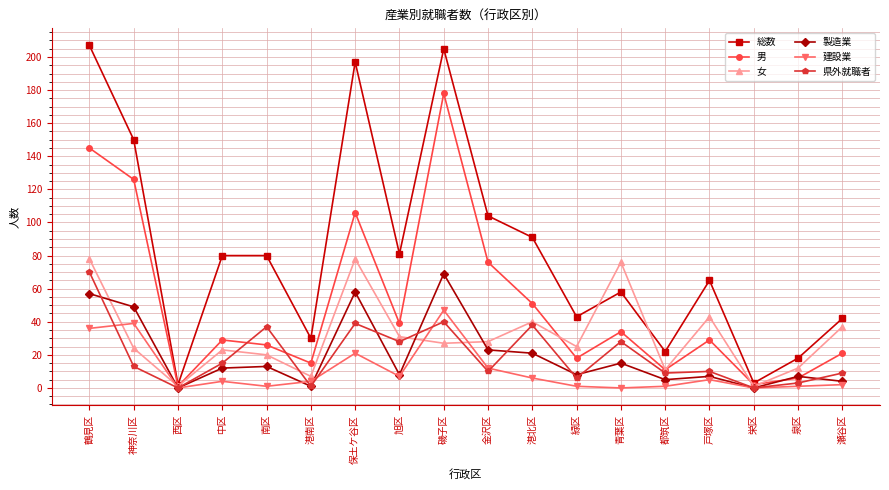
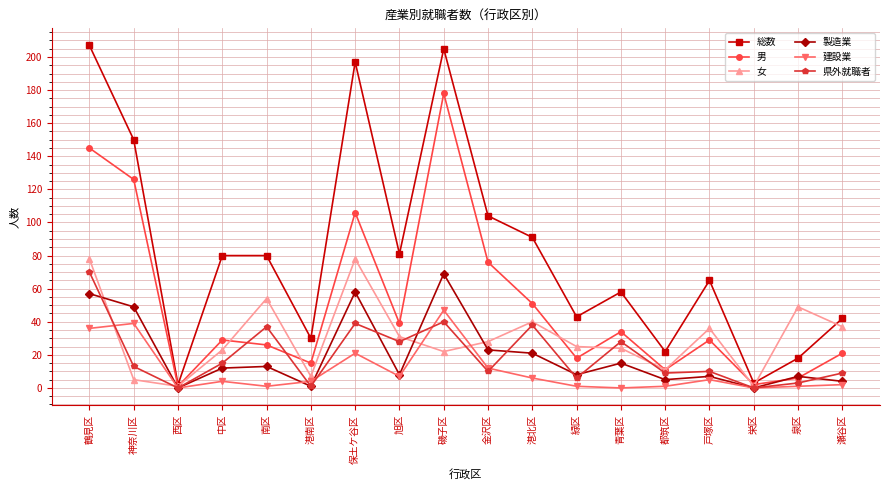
女, 神奈川区: 24 -> 5
女, 南区: 20 -> 54
女, 磯子区: 27 -> 22
女, 青葉区: 76 -> 24
女, 戸塚区: 43 -> 36
女, 泉区: 12 -> 49
